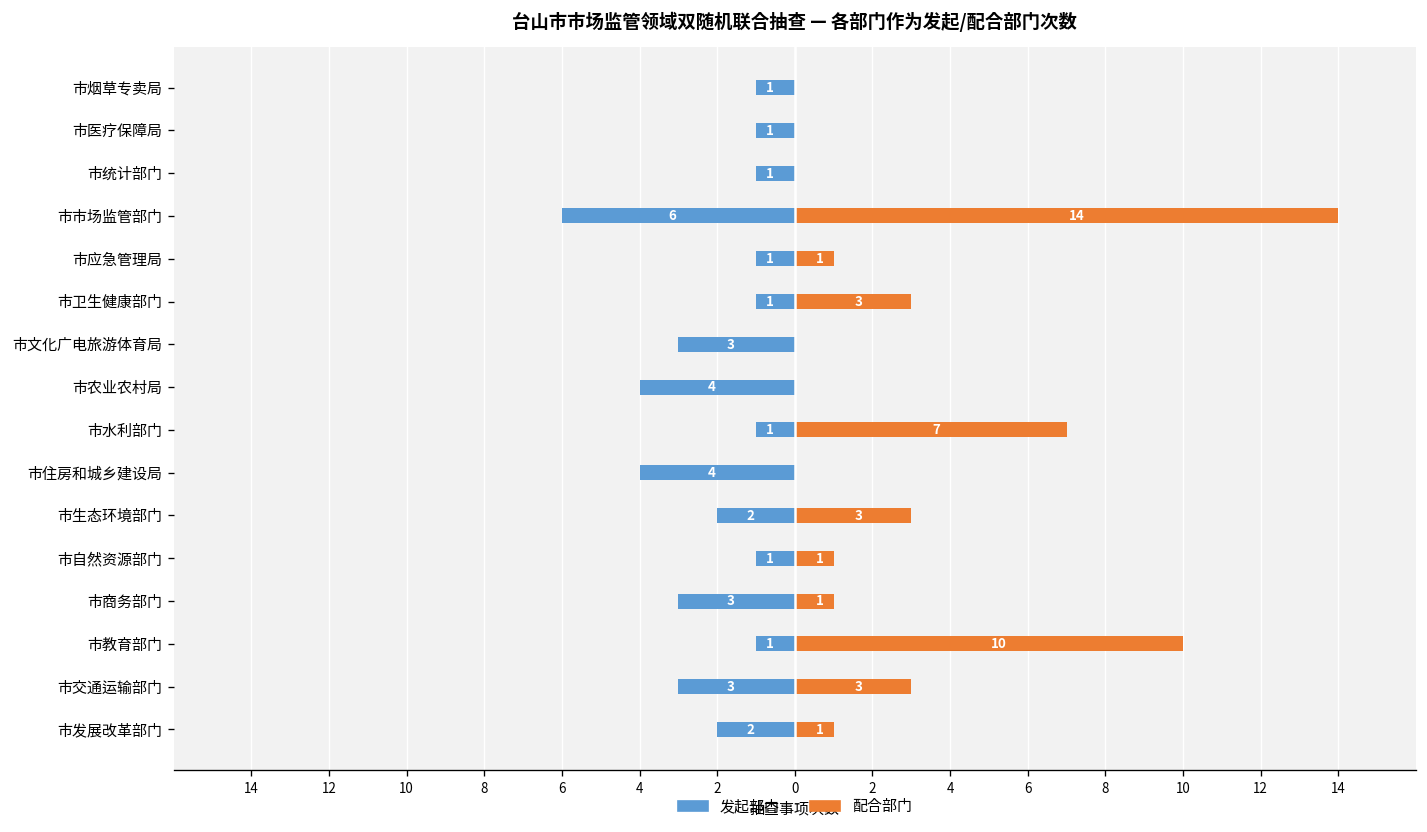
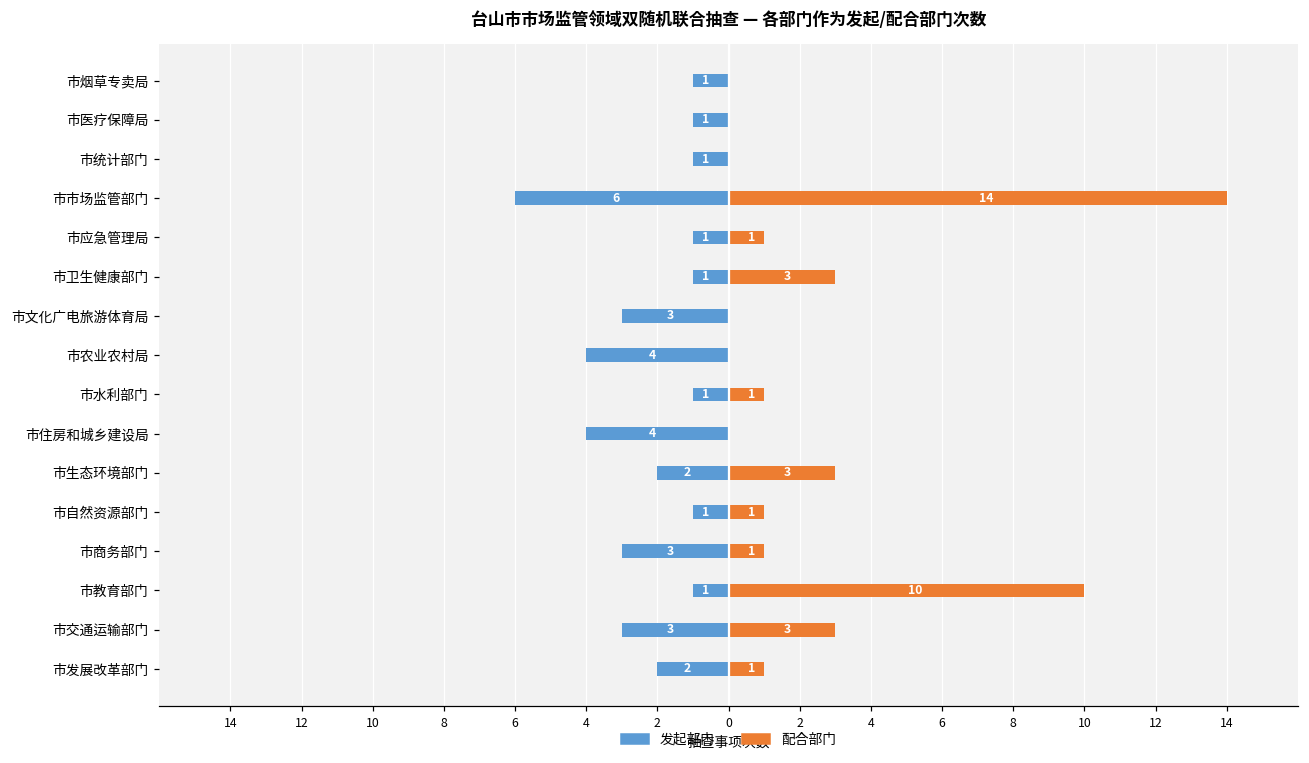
配合部门, 市水利部门: 7 -> 1
